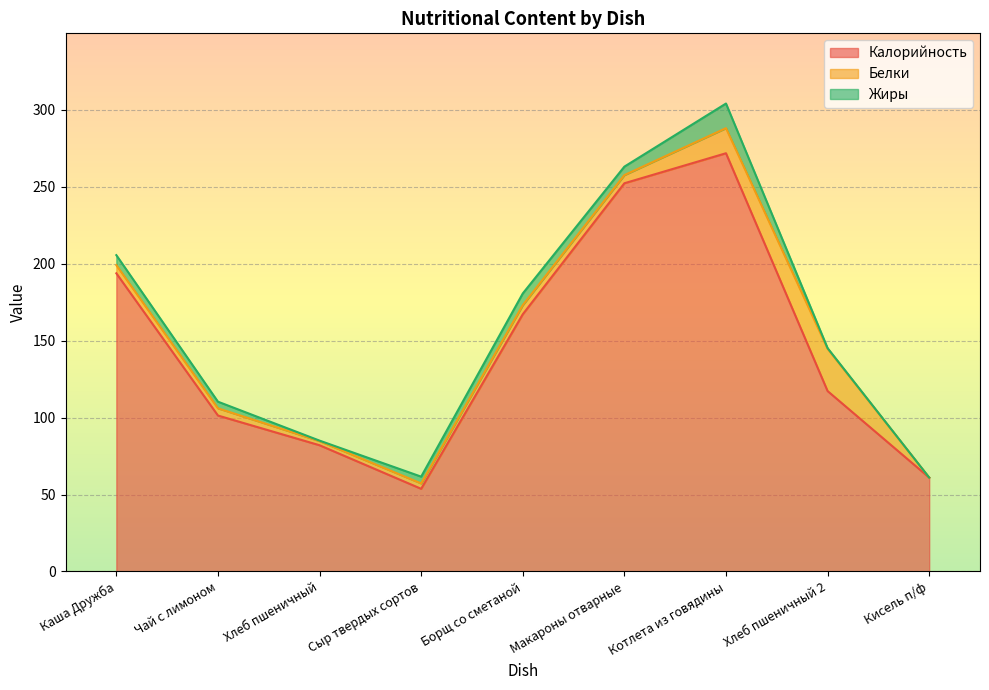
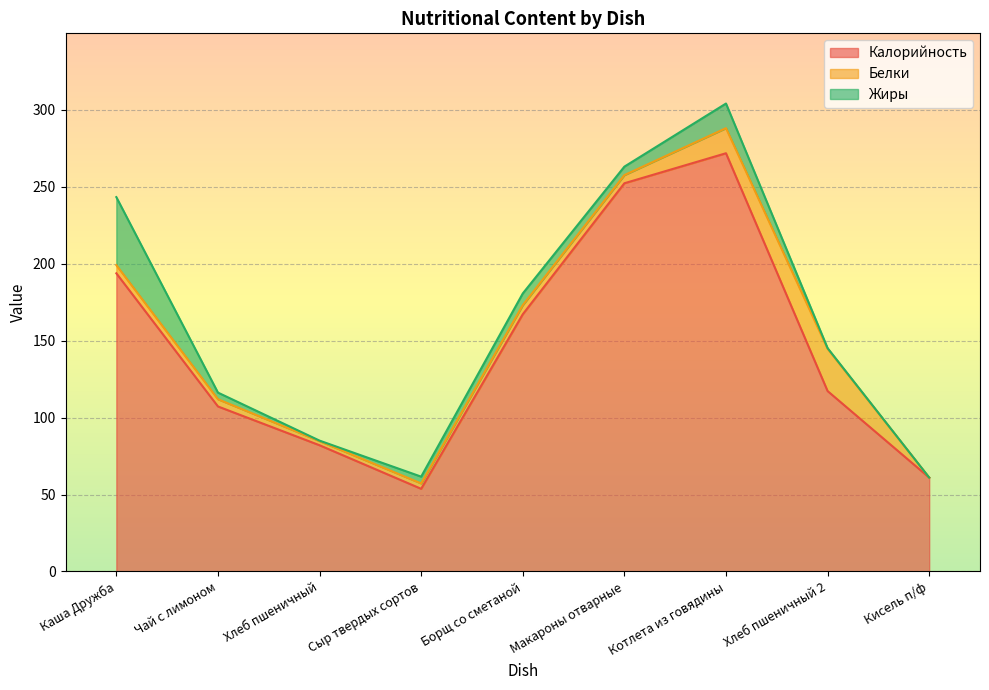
Жиры, Каша Дружба: 7 -> 44
Калорийность, Чай с лимоном: 101 -> 107
